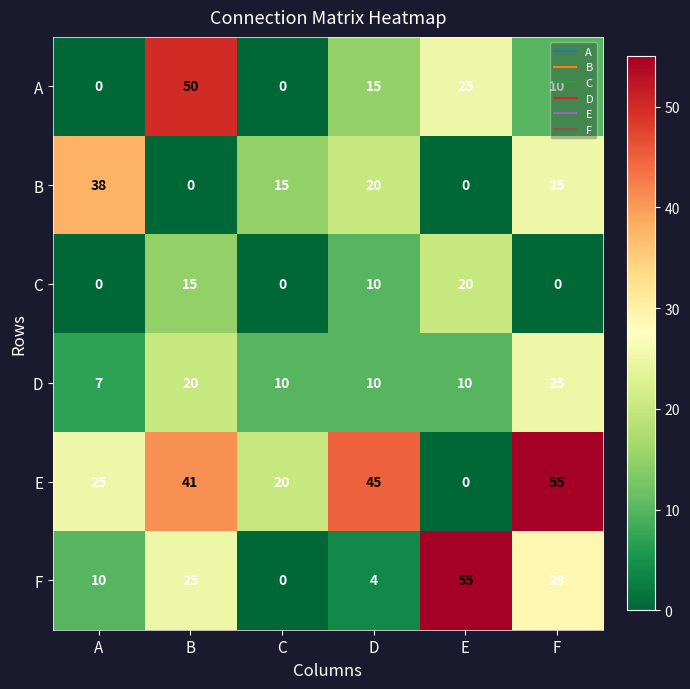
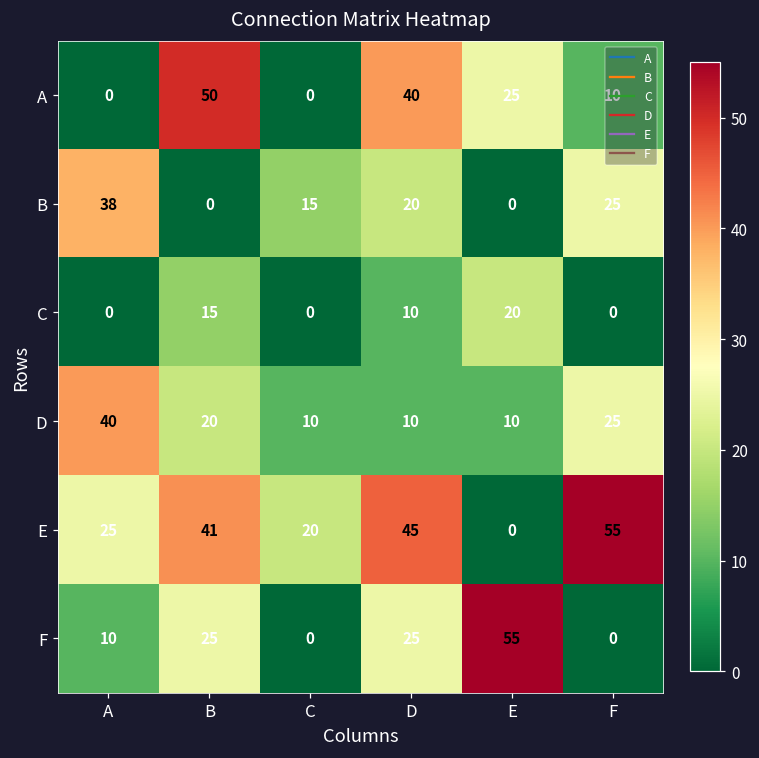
A, D: 15 -> 40
D, A: 7 -> 40
F, D: 4 -> 25
F, F: 29 -> 0
